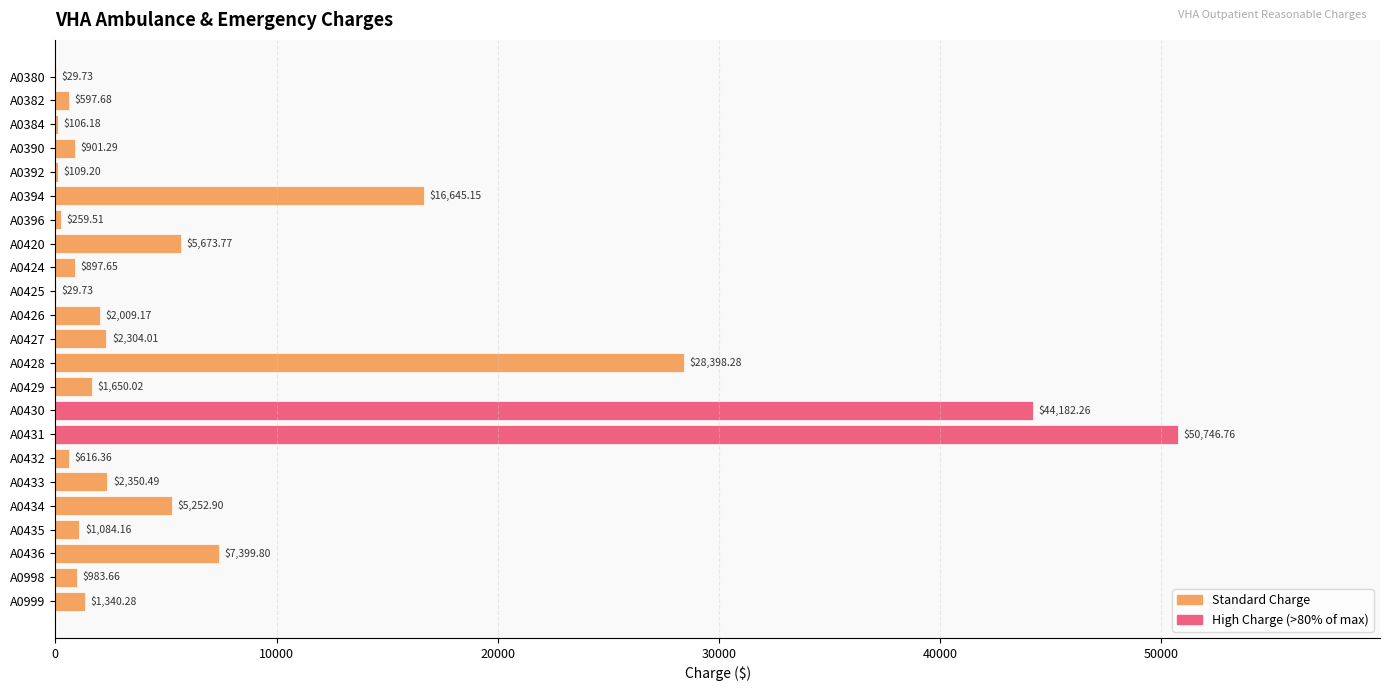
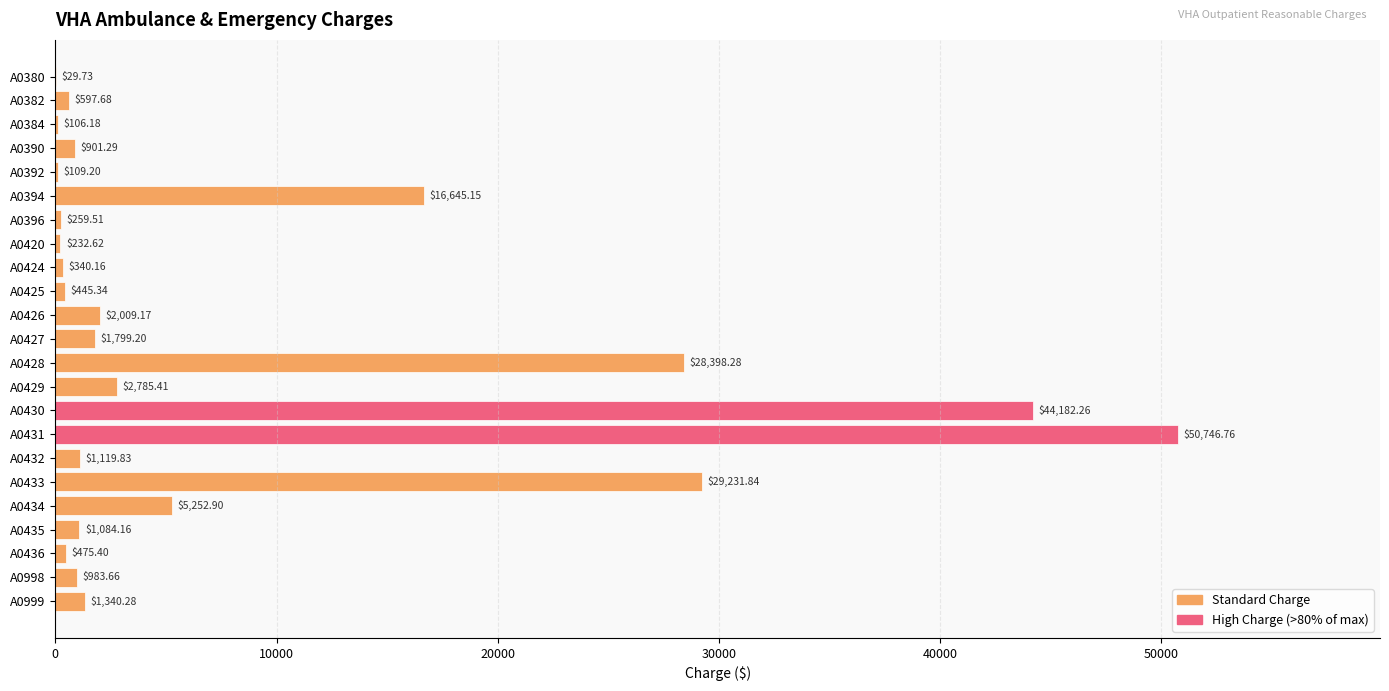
A0420: $5,673.77 -> $232.62
A0424: $897.65 -> $340.16
A0425: $29.73 -> $445.34
A0427: $2,304.01 -> $1,799.20
A0429: $1,650.02 -> $2,785.41
A0432: $616.36 -> $1,119.83
A0433: $2,350.49 -> $29,231.84
A0436: $7,399.80 -> $475.40
